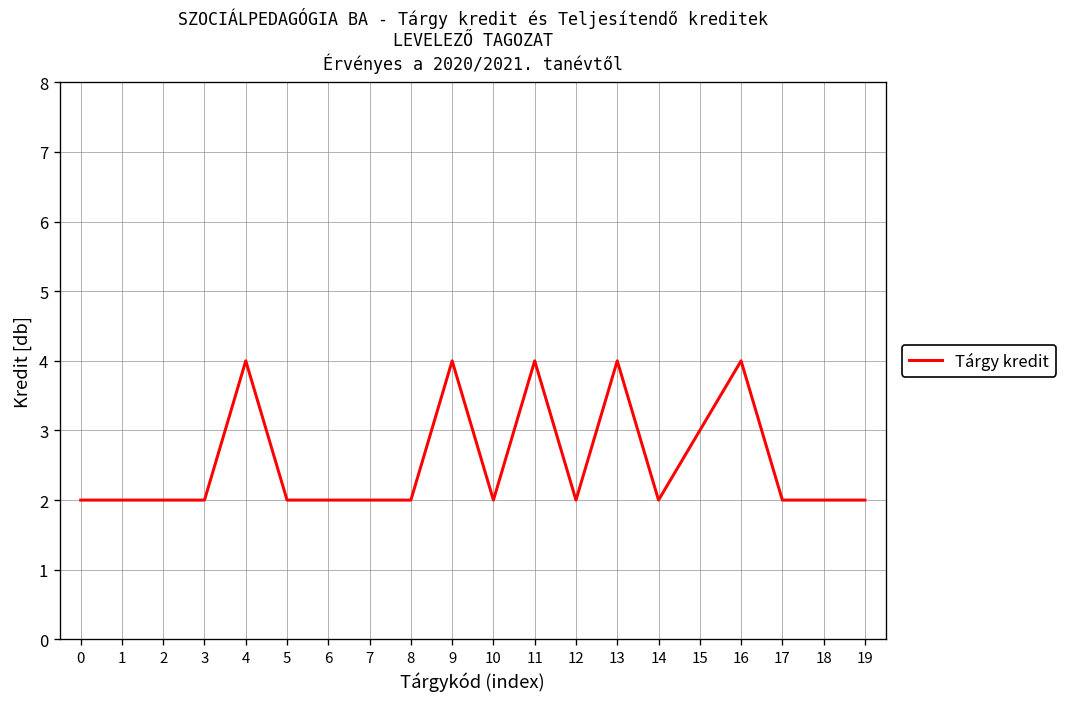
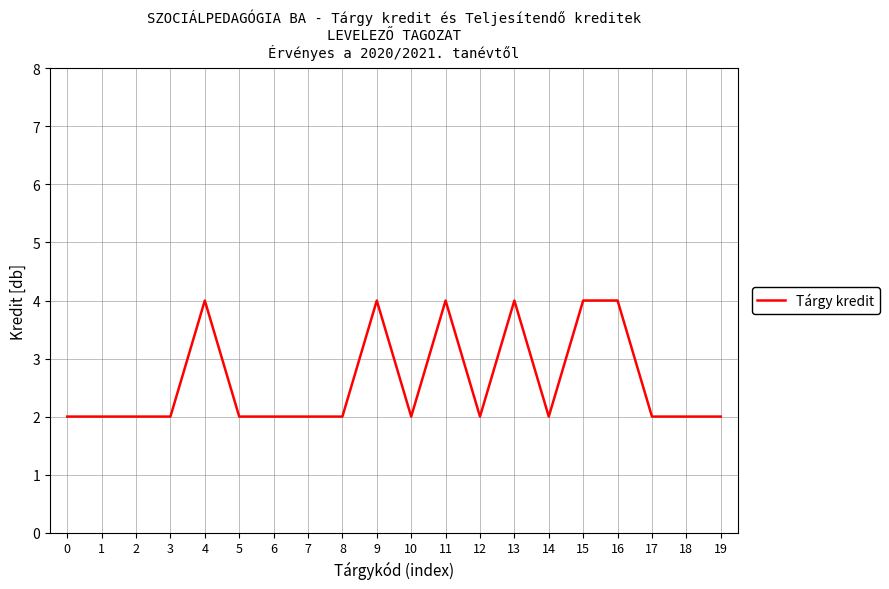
15: 3 -> 4
